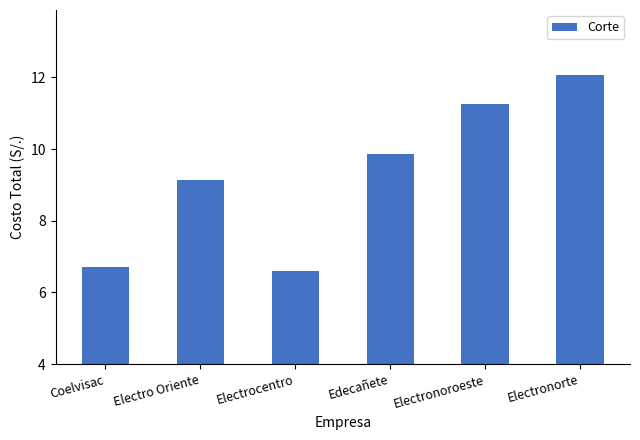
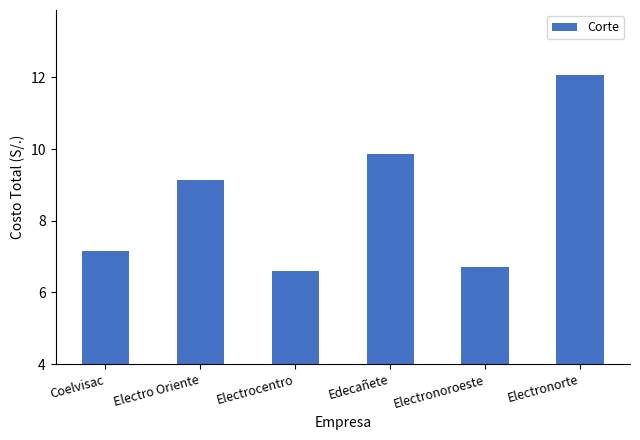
Coelvisac: 6.7 -> 7.2
Electronoroeste: 11.3 -> 6.7
